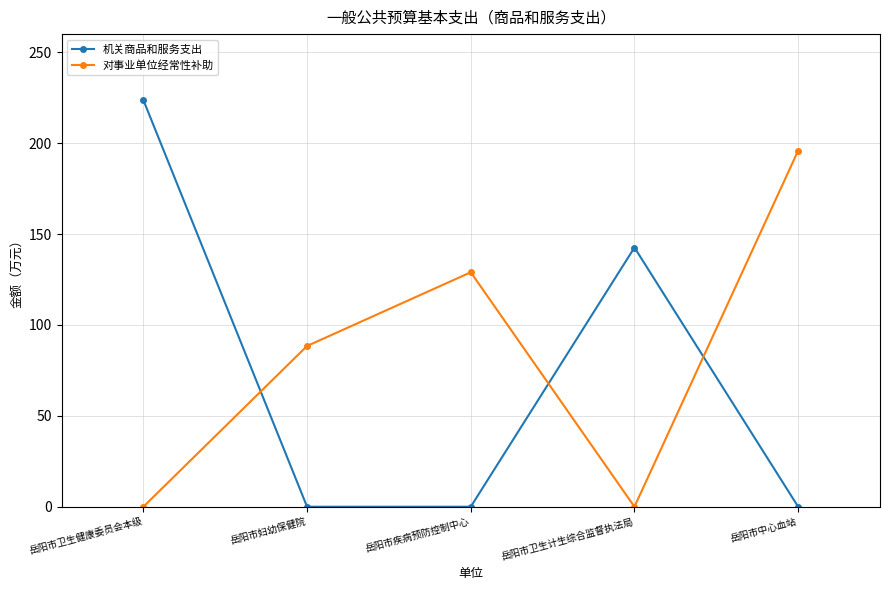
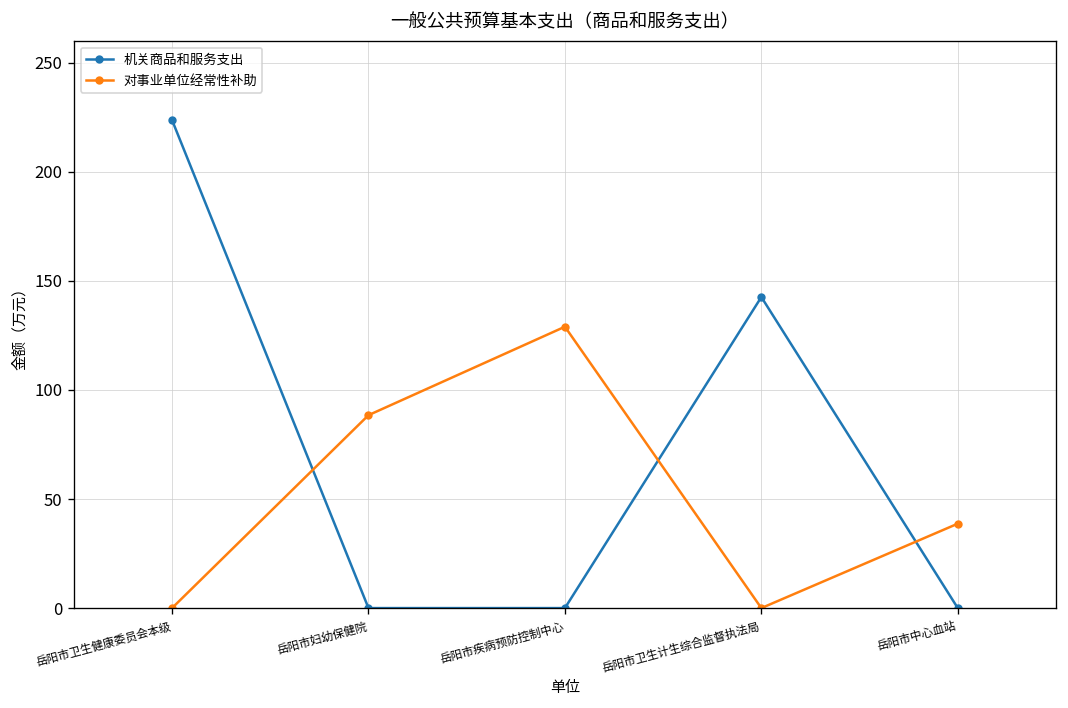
对事业单位经常性补助, 岳阳市中心血站: 196 -> 39
